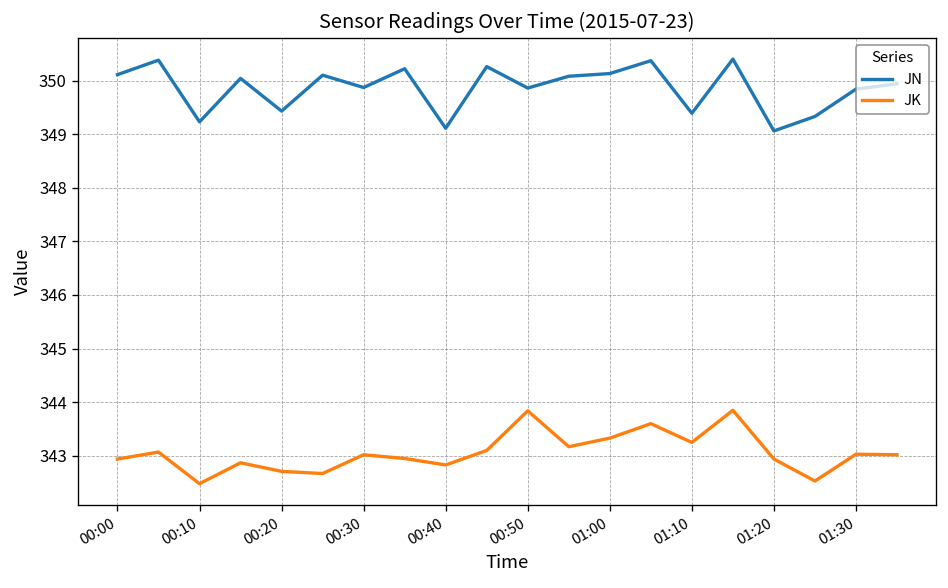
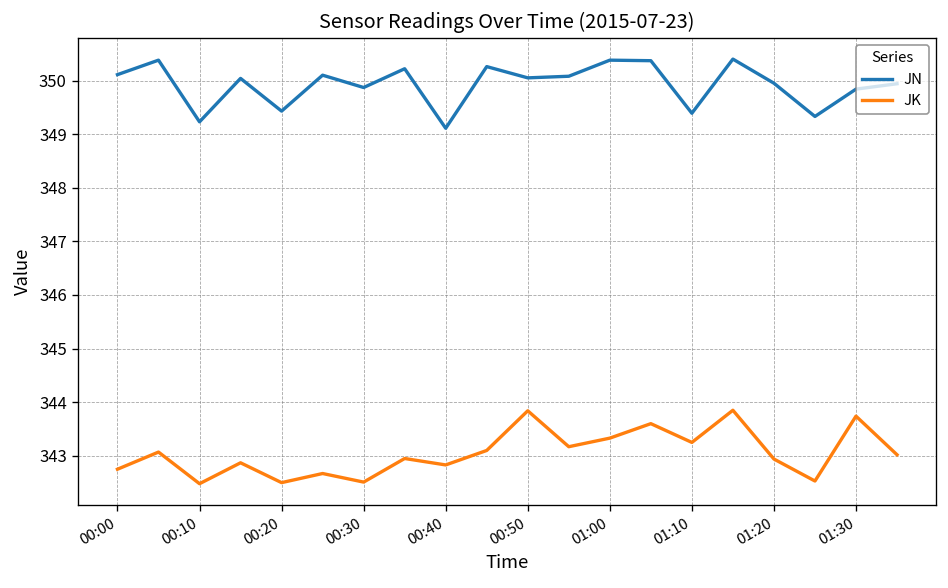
JK, 00:00: 342.9 -> 342.8
JK, 00:20: 342.7 -> 342.5
JK, 00:30: 343.0 -> 342.5
JN, 00:50: 349.9 -> 350.1
JN, 01:00: 350.1 -> 350.4
JN, 01:20: 349.1 -> 350.0
JK, 01:30: 343.0 -> 343.7
